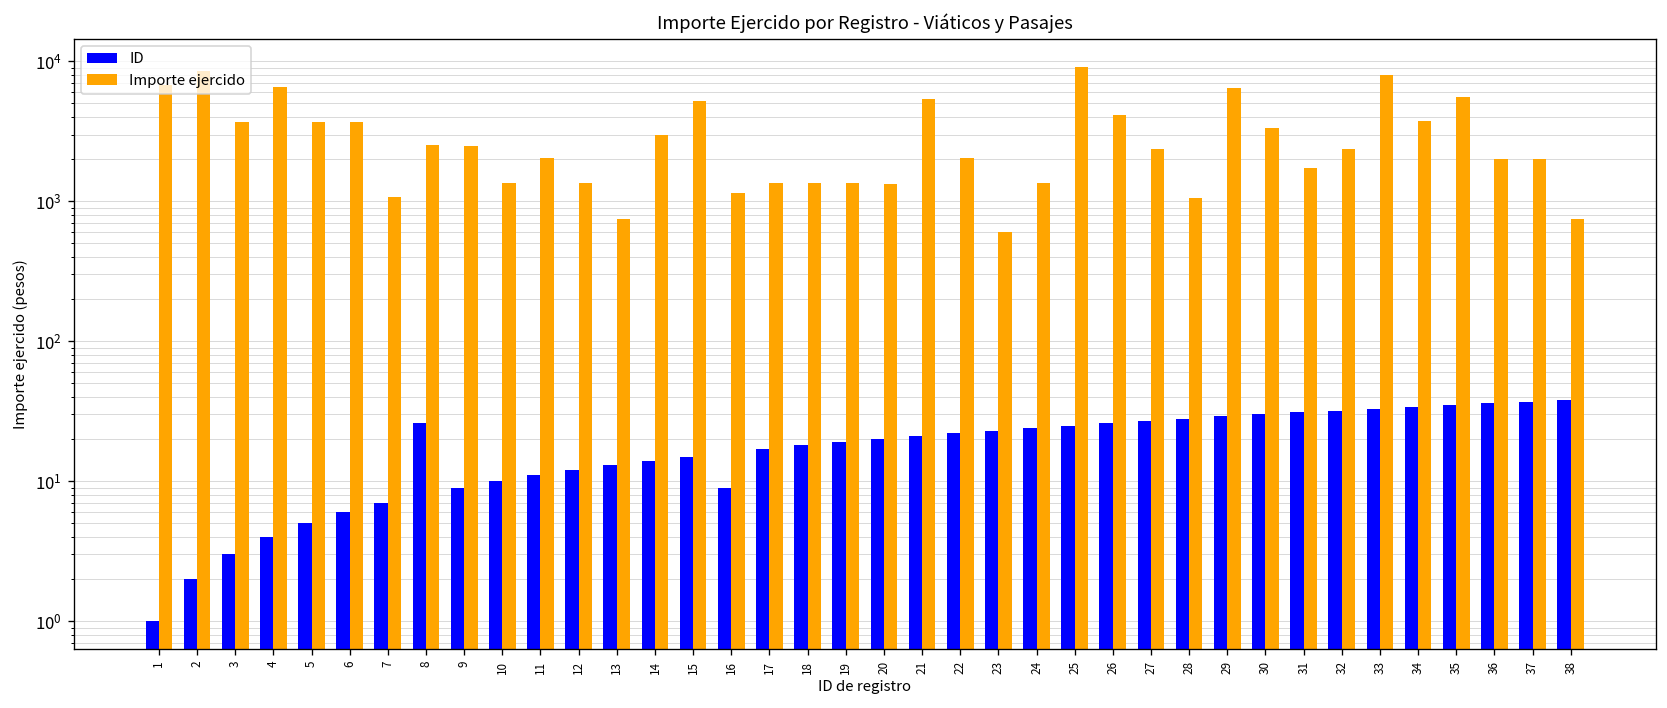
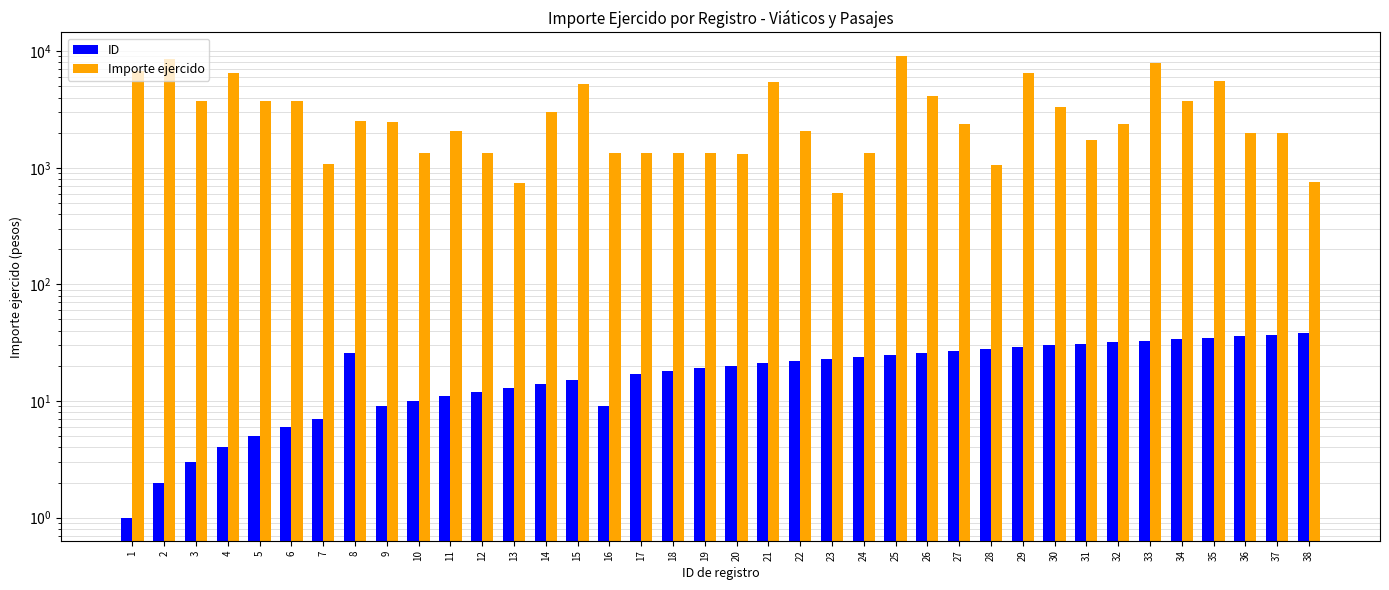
Importe ejercido, 16: 1100 -> 1400
